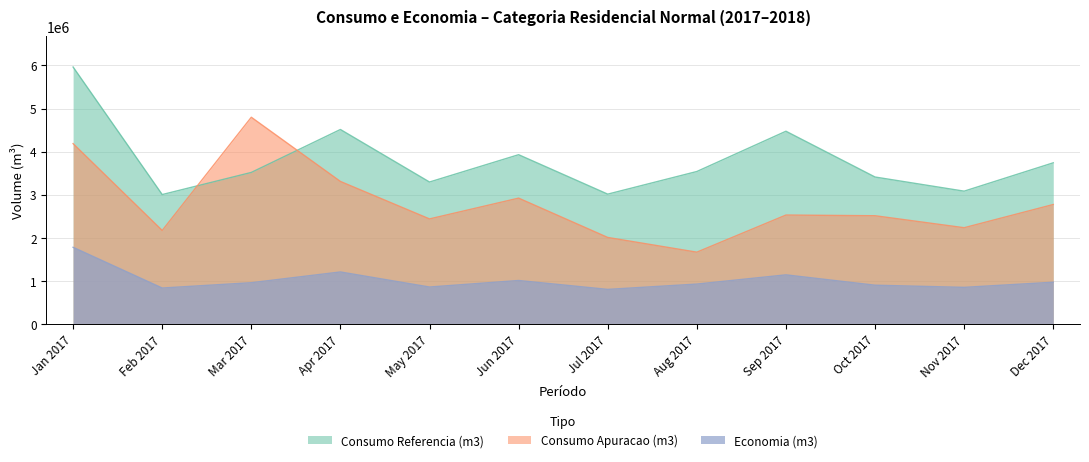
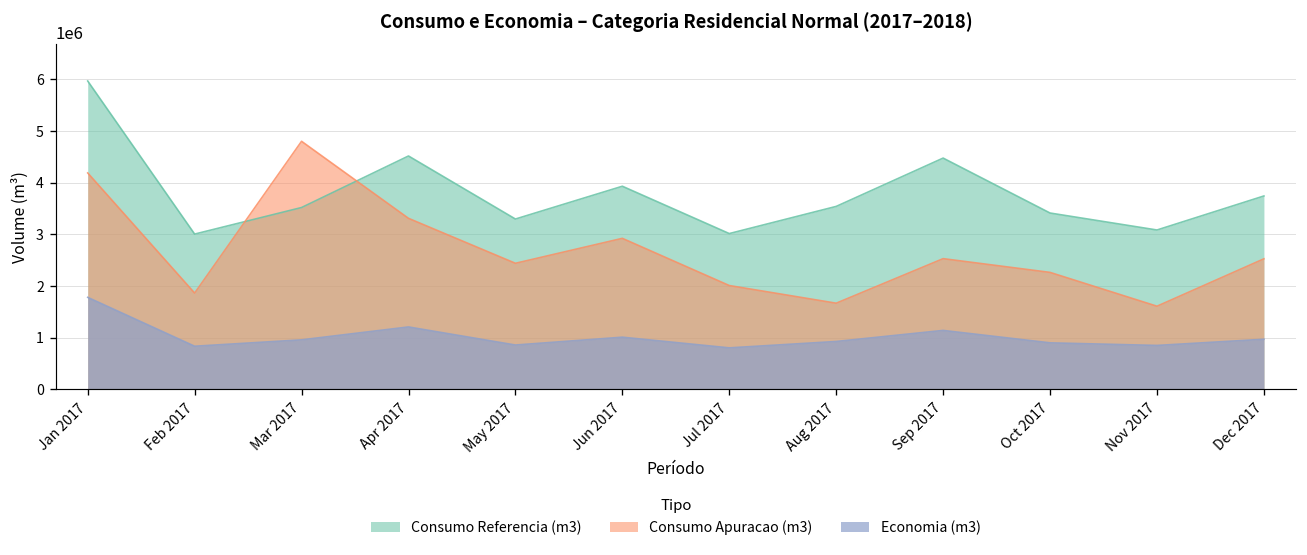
Consumo Apuracao (m3), Feb 2017: 2200000 -> 1900000
Consumo Apuracao (m3), Oct 2017: 2500000 -> 2300000
Consumo Apuracao (m3), Nov 2017: 2200000 -> 1600000
Consumo Apuracao (m3), Dec 2017: 2800000 -> 2500000
